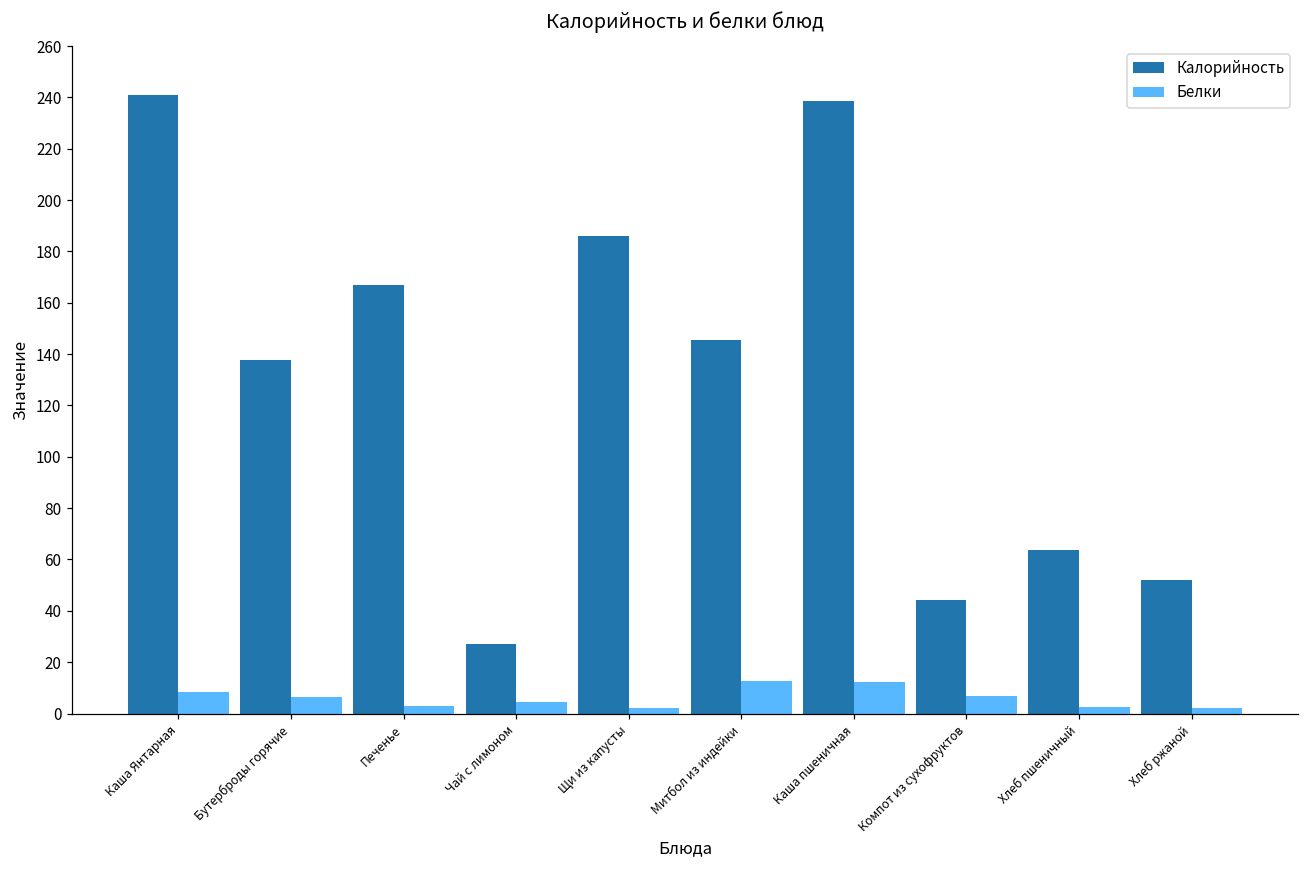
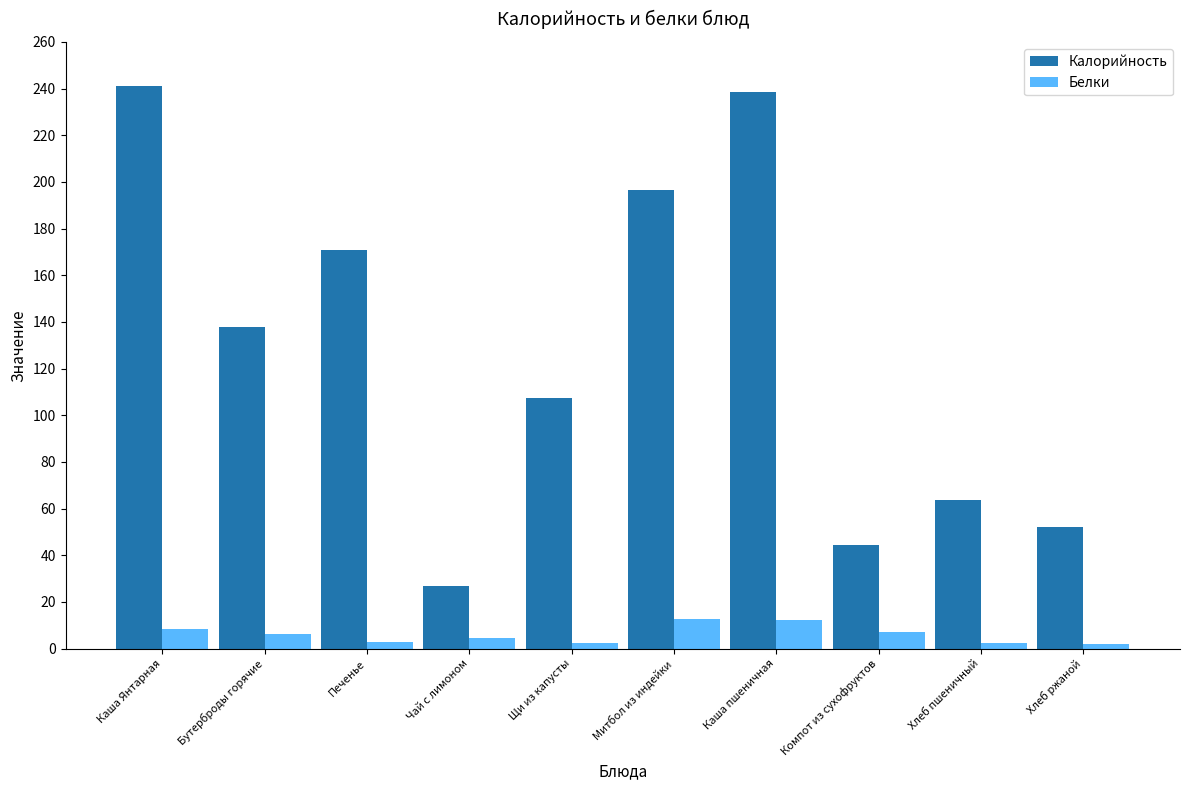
Калорийность, Печенье: 167 -> 171
Калорийность, Щи из капусты: 186 -> 107
Калорийность, Митбол из индейки: 146 -> 196
